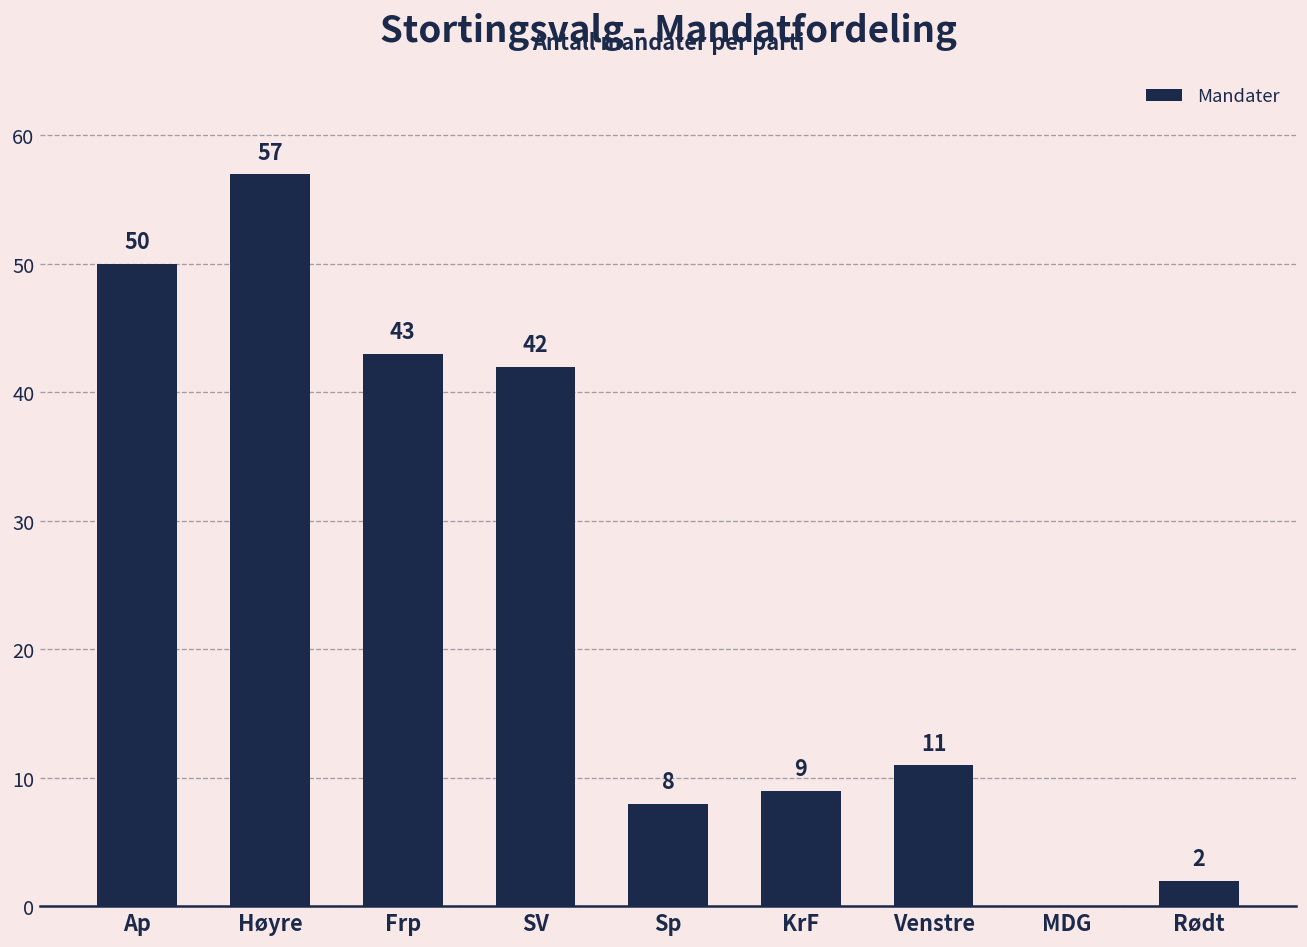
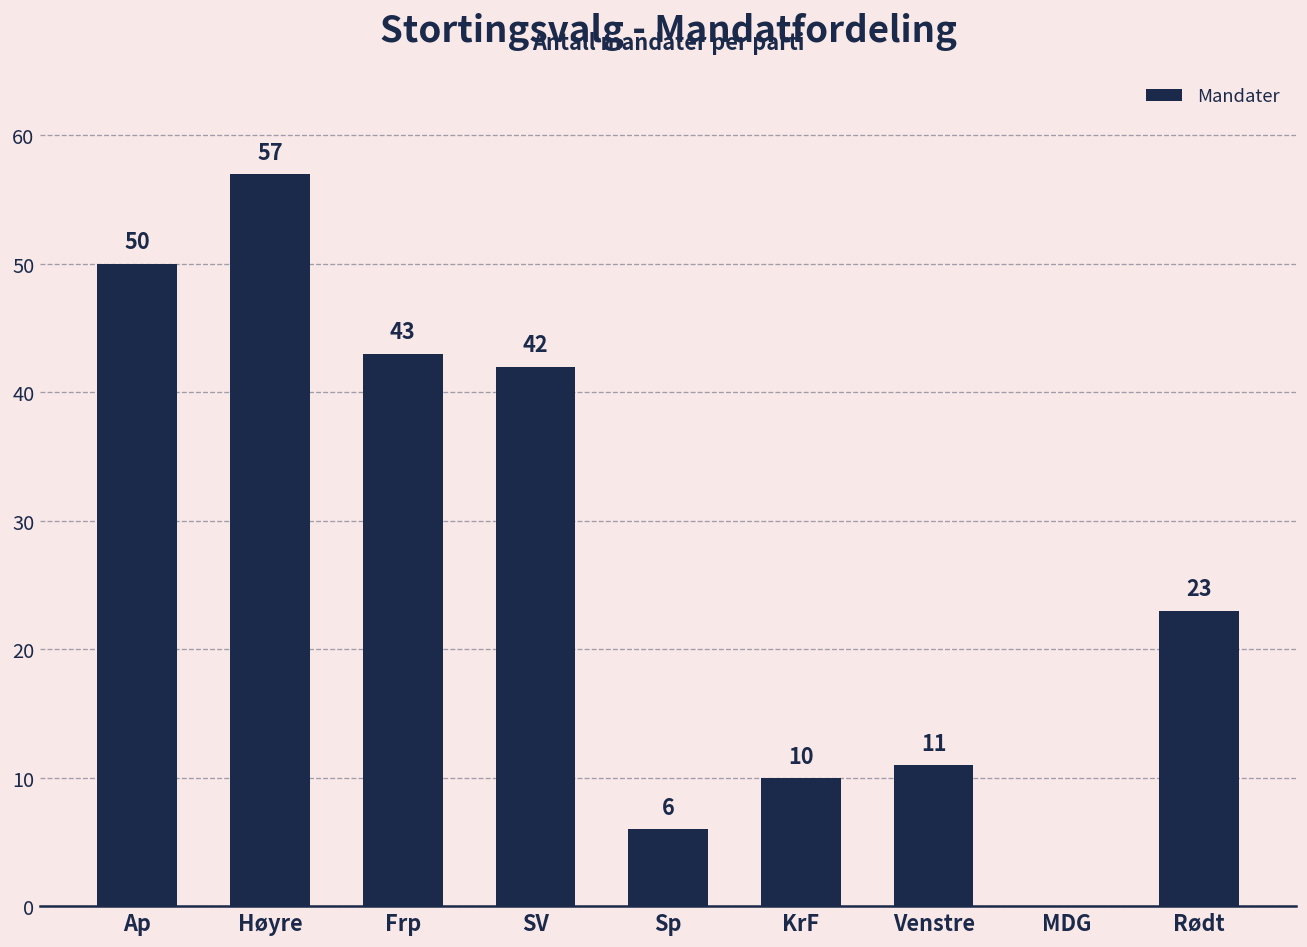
Sp: 8 -> 6
KrF: 9 -> 10
Rødt: 2 -> 23
